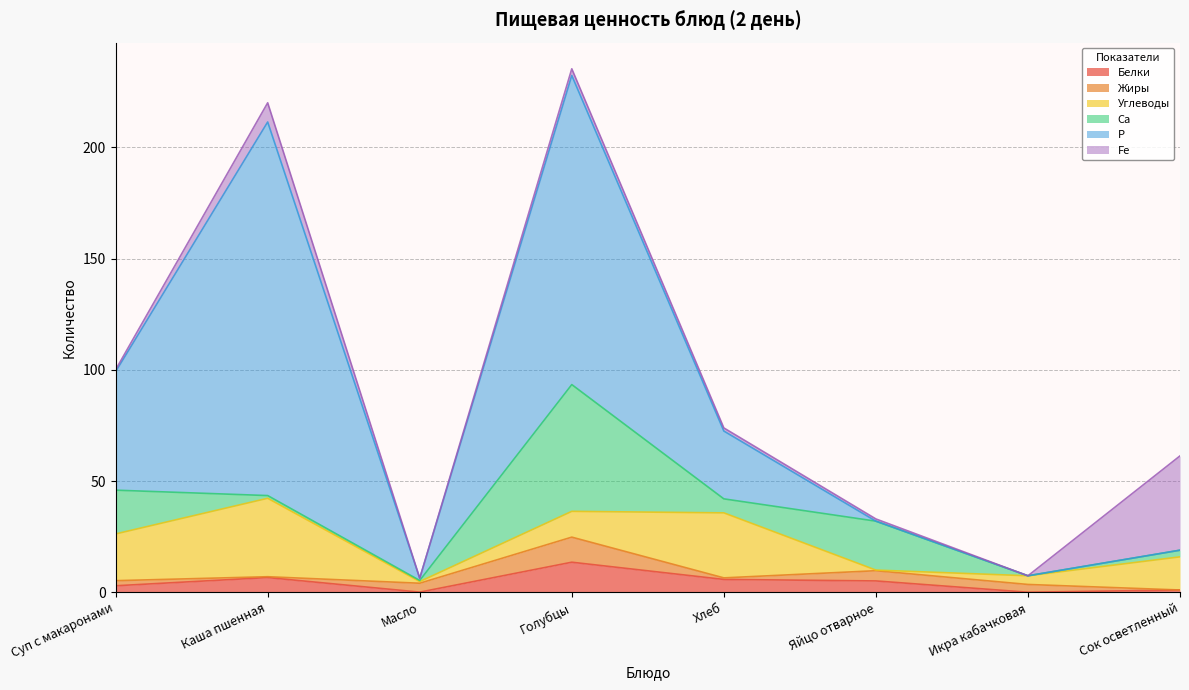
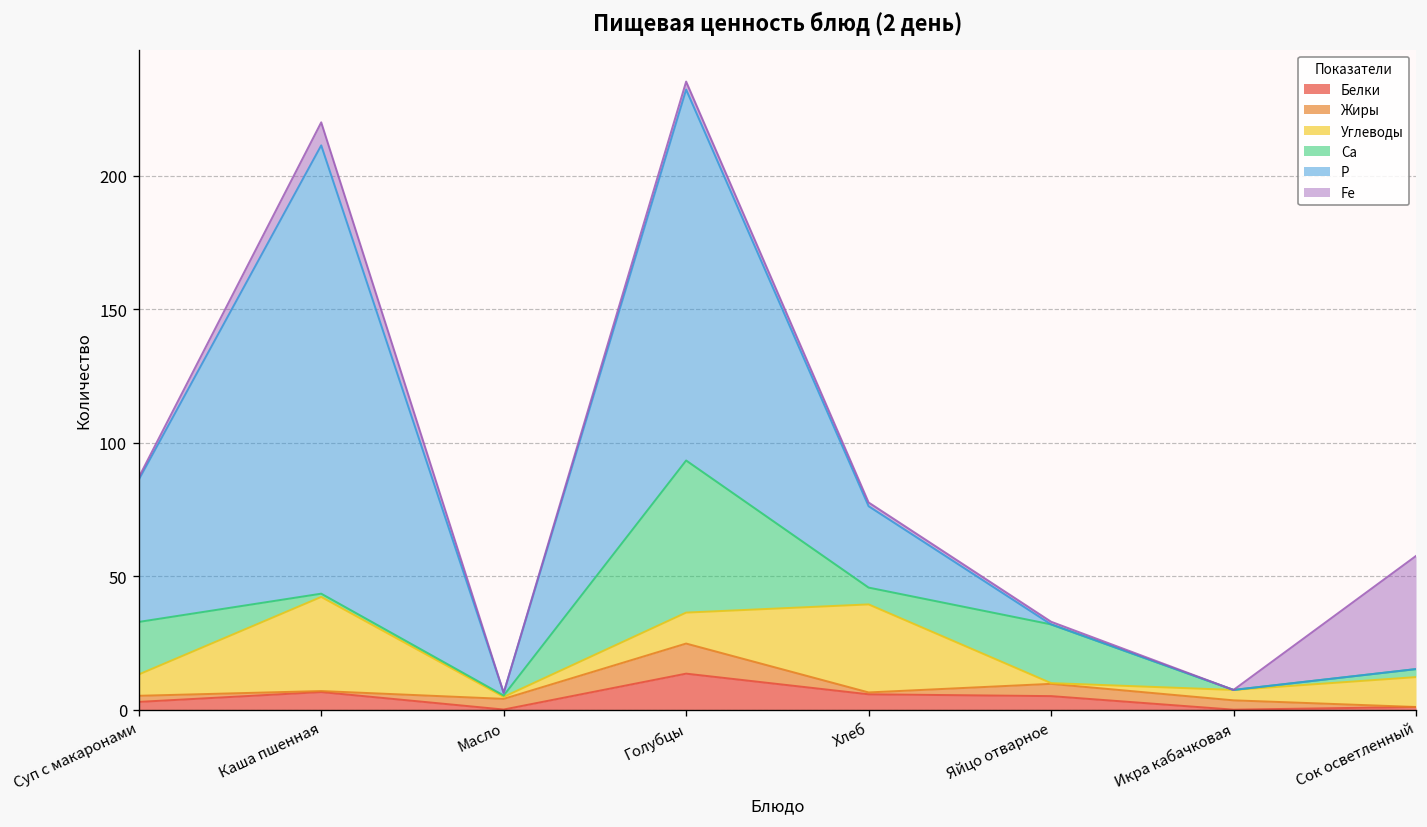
Углеводы, Суп с макаронами: 21 -> 8
Углеводы, Хлеб: 29 -> 33
Углеводы, Сок осветленный: 15 -> 11
